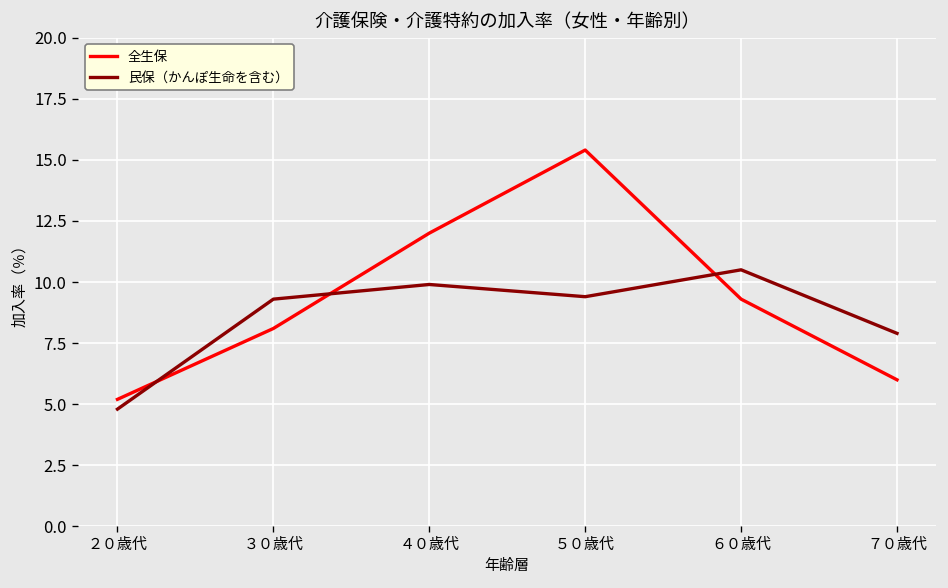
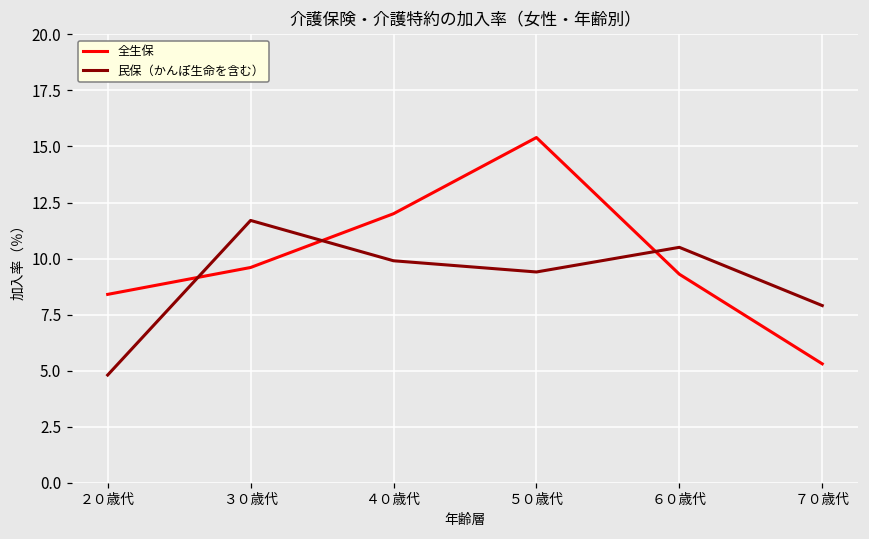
全生保, ２０歳代: 5.2 -> 8.4
全生保, ３０歳代: 8.1 -> 9.6
民保（かんぽ生命を含む）, ３０歳代: 9.3 -> 11.7
全生保, ７０歳代: 6.0 -> 5.3
